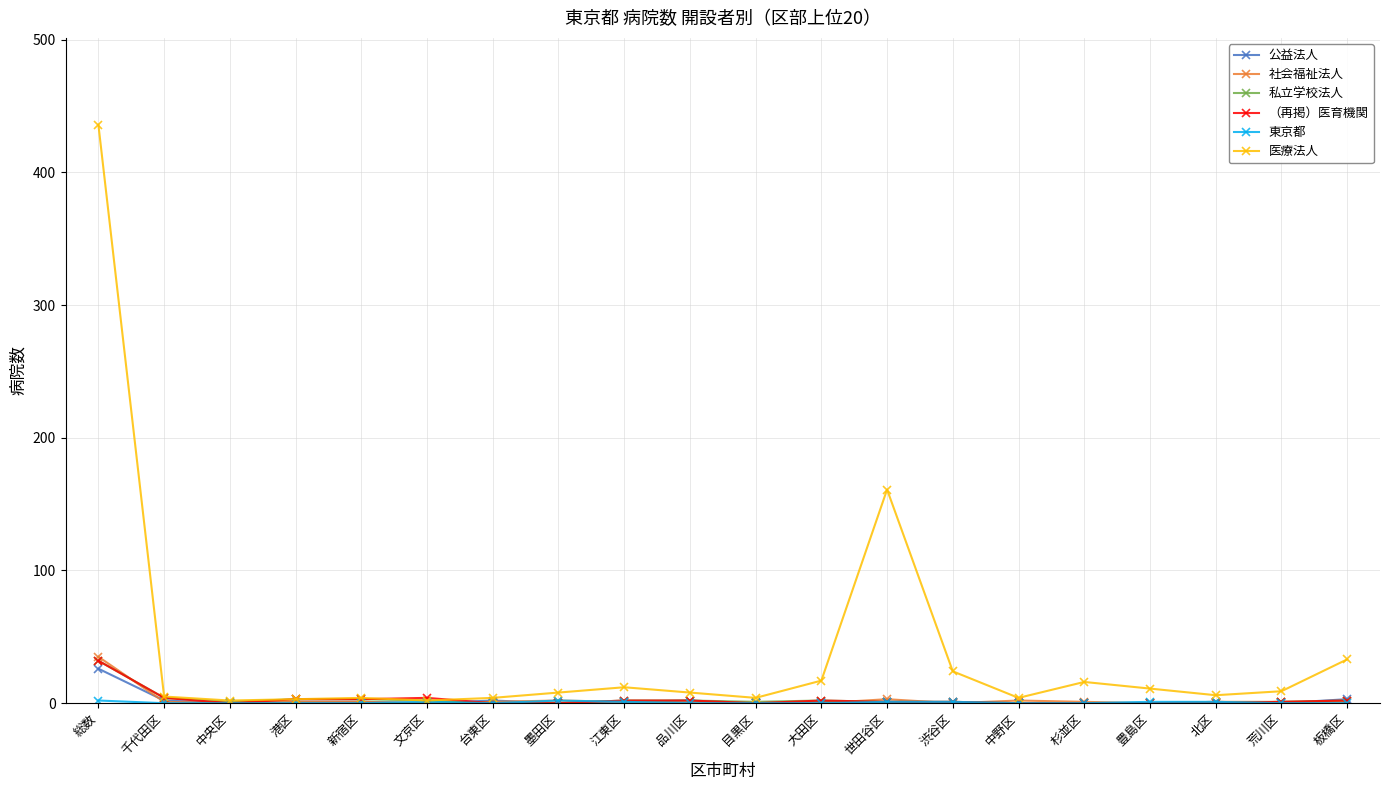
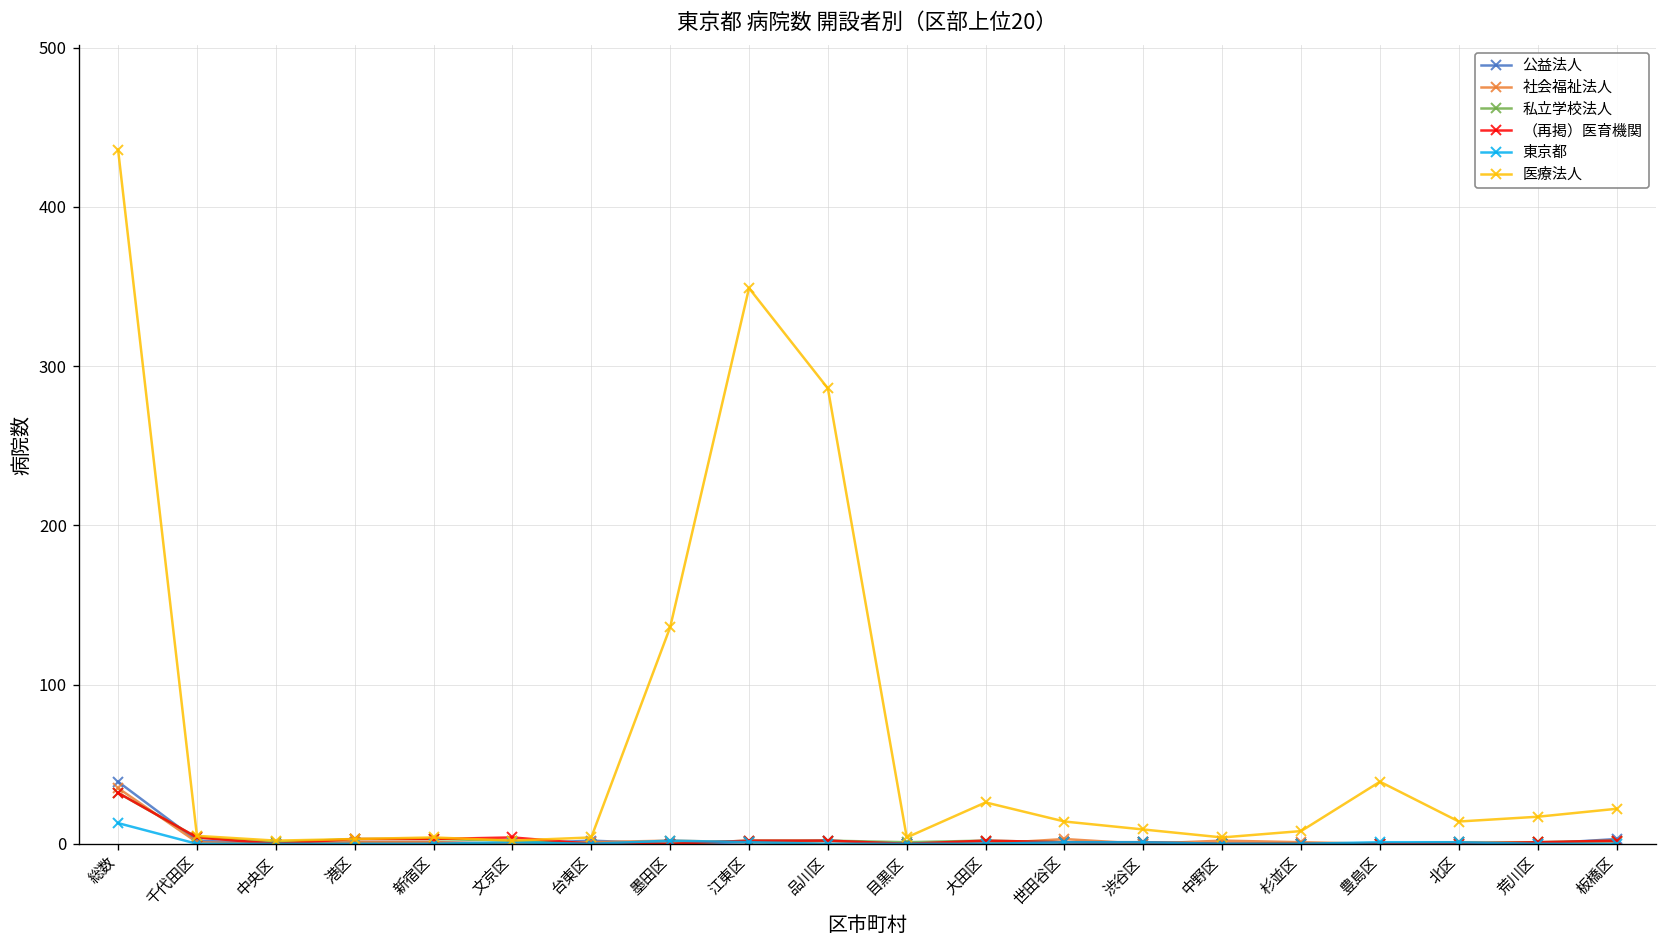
公益法人, 総数: 26 -> 39
東京都, 総数: 2 -> 13
医療法人, 墨田区: 8 -> 136
医療法人, 江東区: 12 -> 349
医療法人, 品川区: 8 -> 286
医療法人, 大田区: 17 -> 26
医療法人, 世田谷区: 161 -> 14
医療法人, 渋谷区: 24 -> 9
医療法人, 杉並区: 16 -> 8
医療法人, 豊島区: 11 -> 39
医療法人, 北区: 6 -> 14
医療法人, 荒川区: 9 -> 17
医療法人, 板橋区: 33 -> 22
